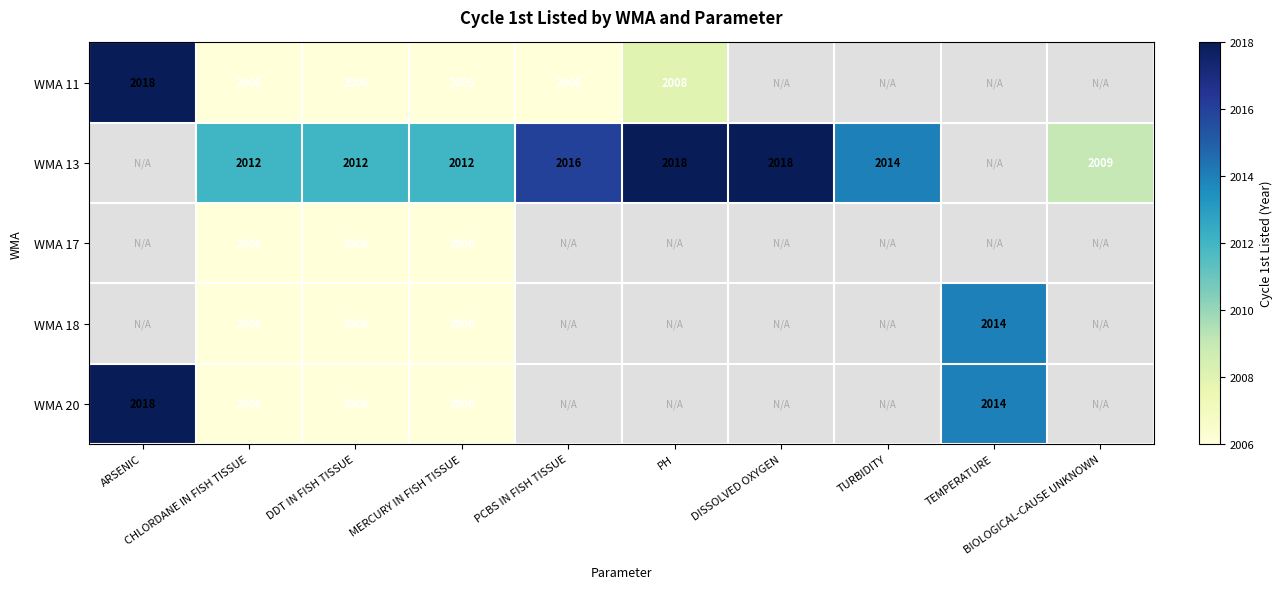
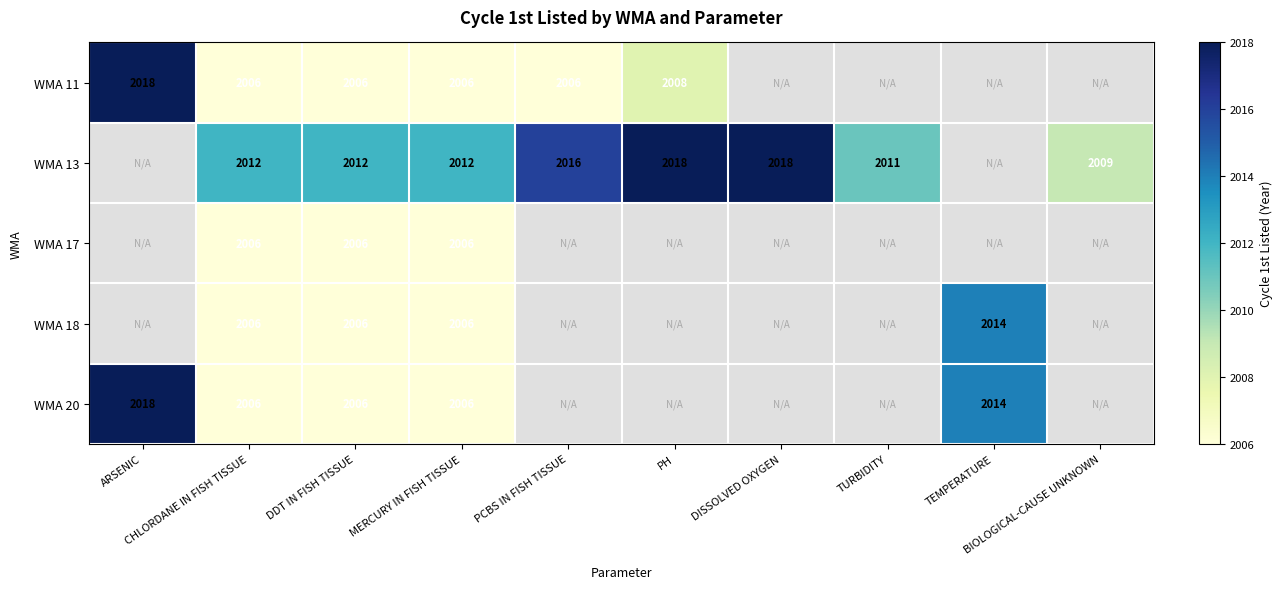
WMA 13, TURBIDITY: 2014 -> 2011
